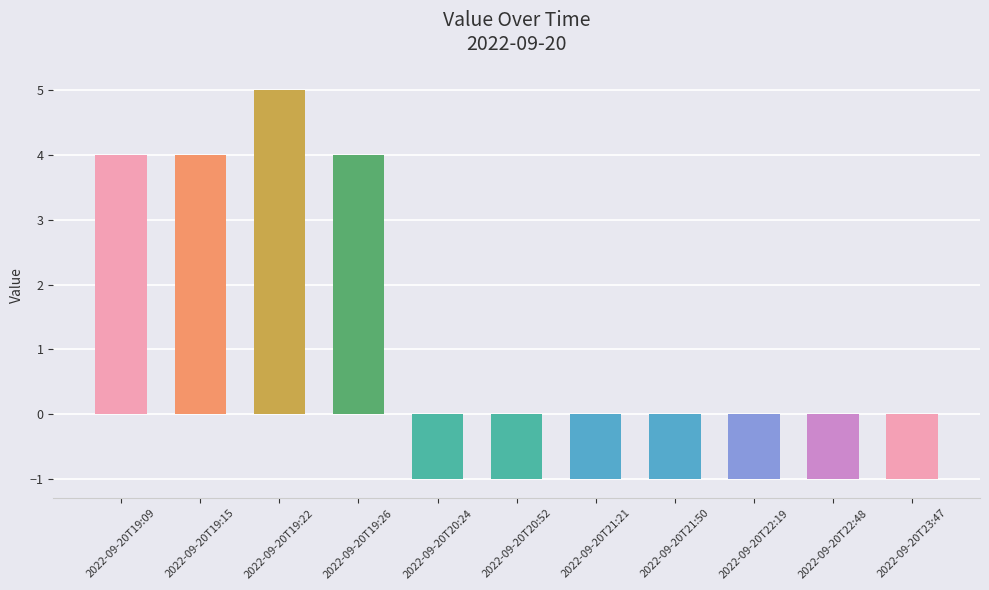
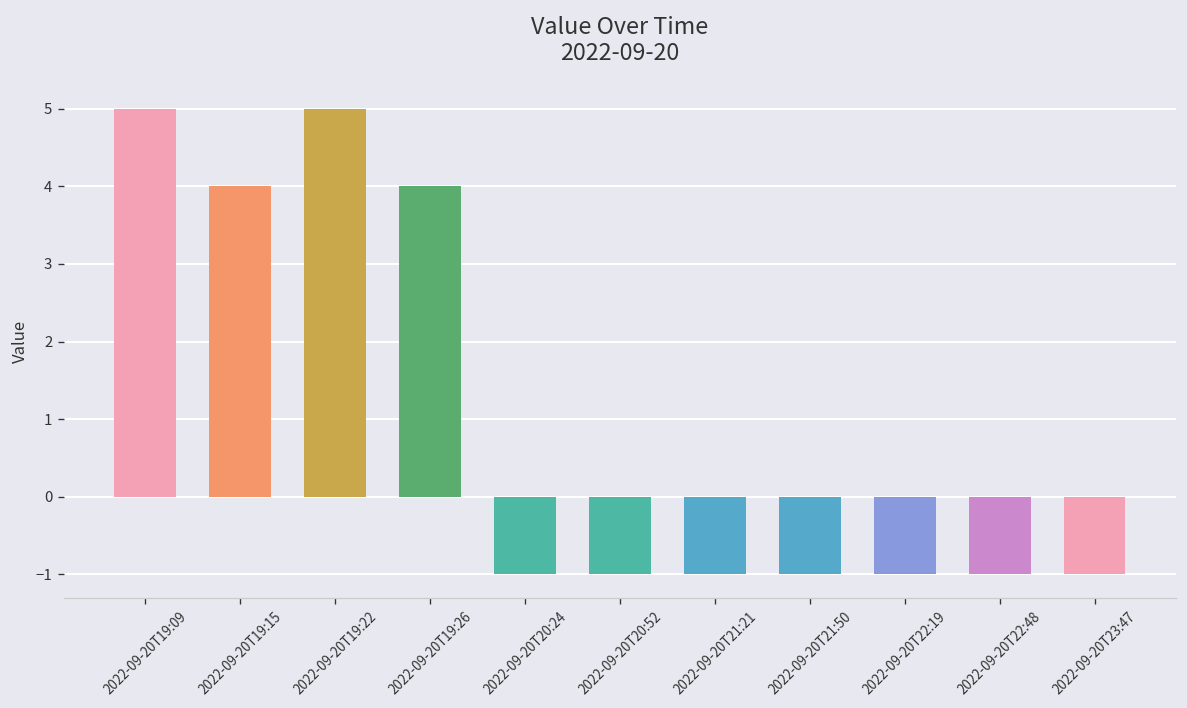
2022-09-20T19:09: 4 -> 5
